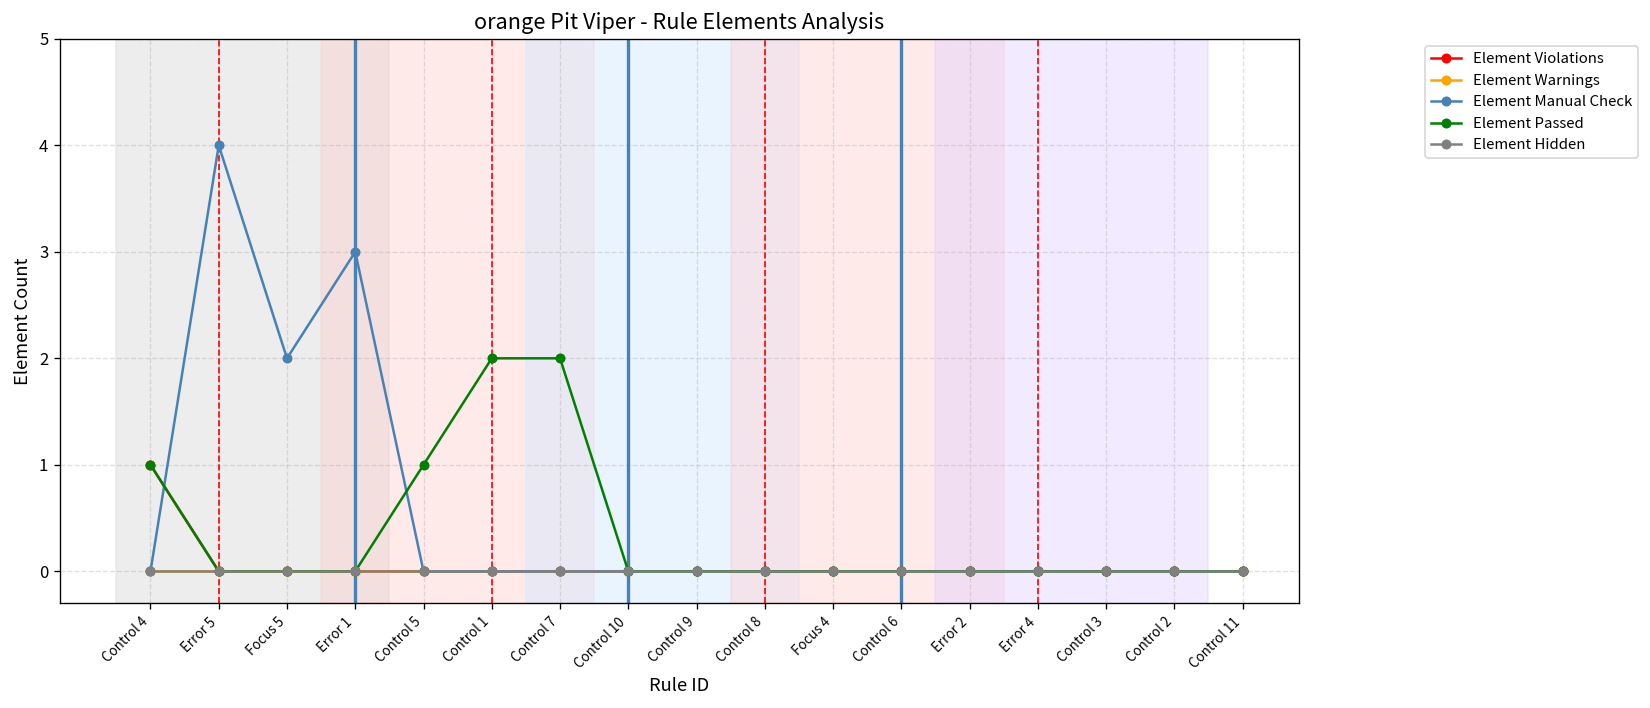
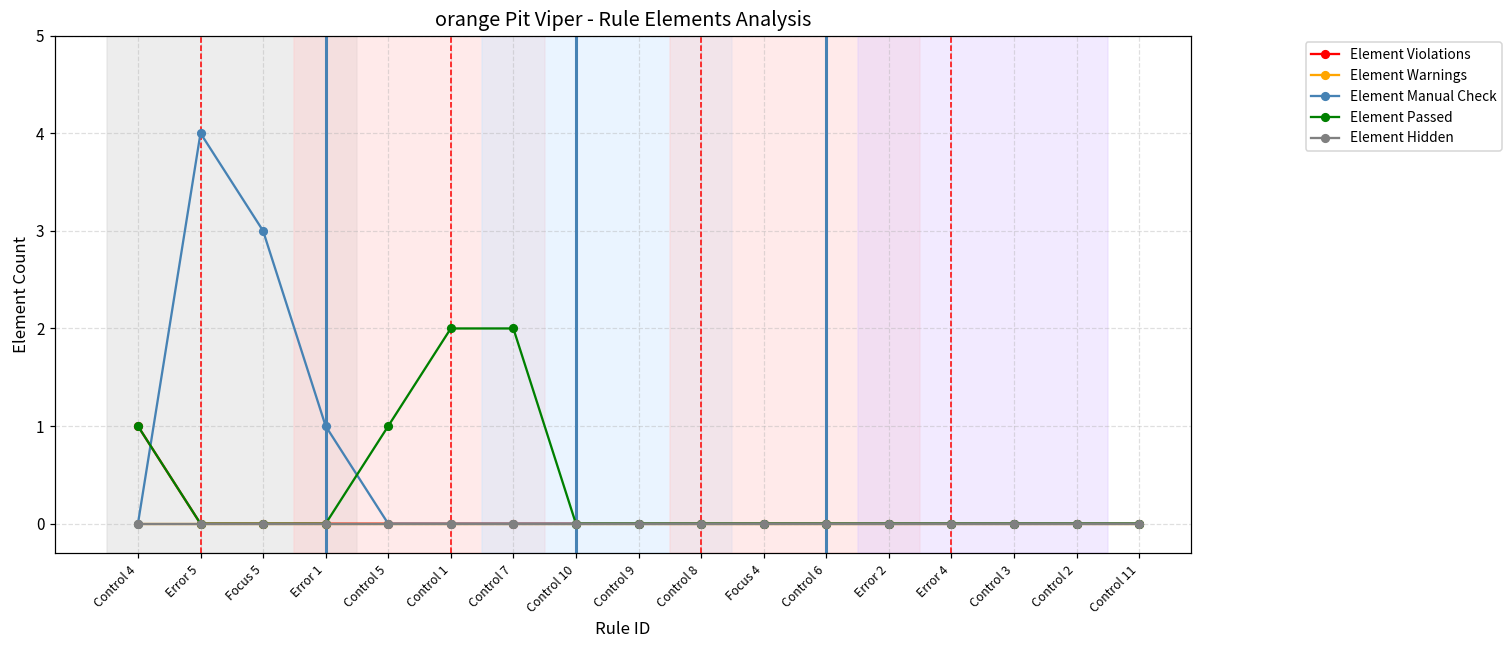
Element Manual Check, Focus 5: 2 -> 3
Element Manual Check, Error 1: 3 -> 1
